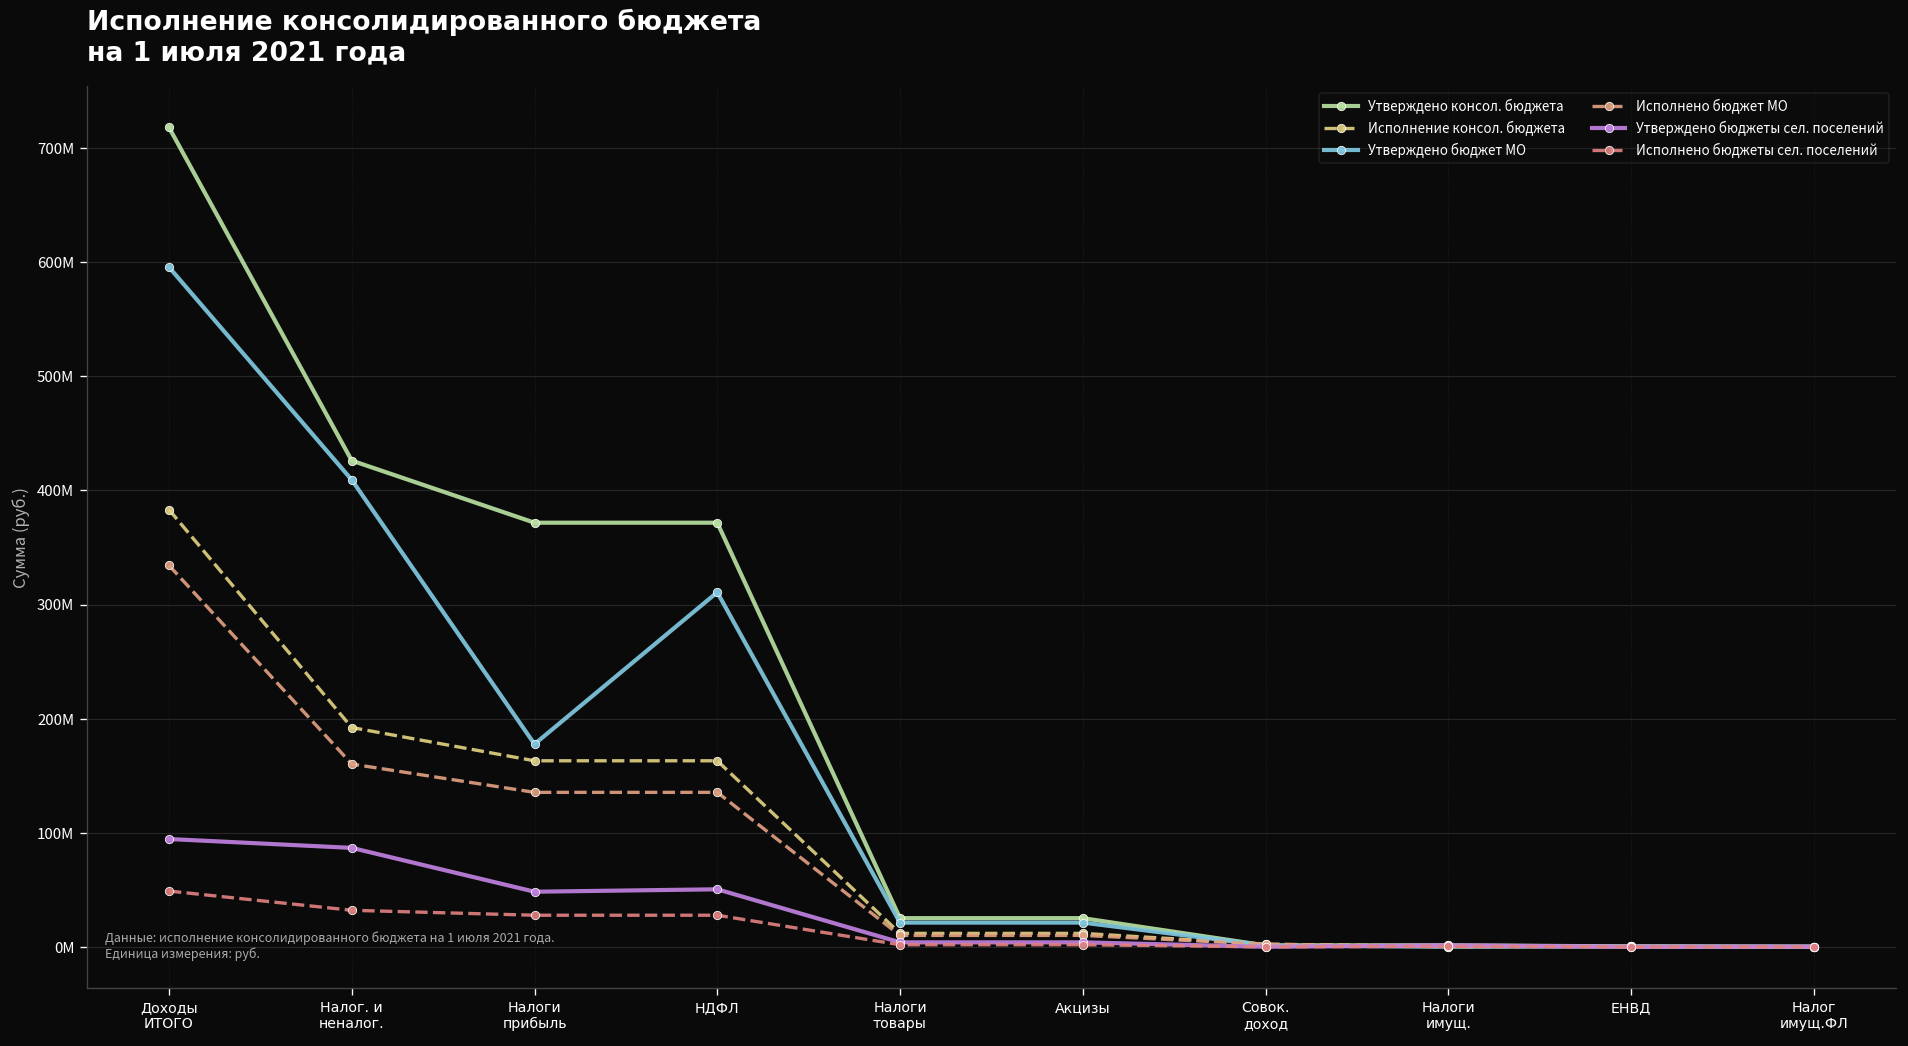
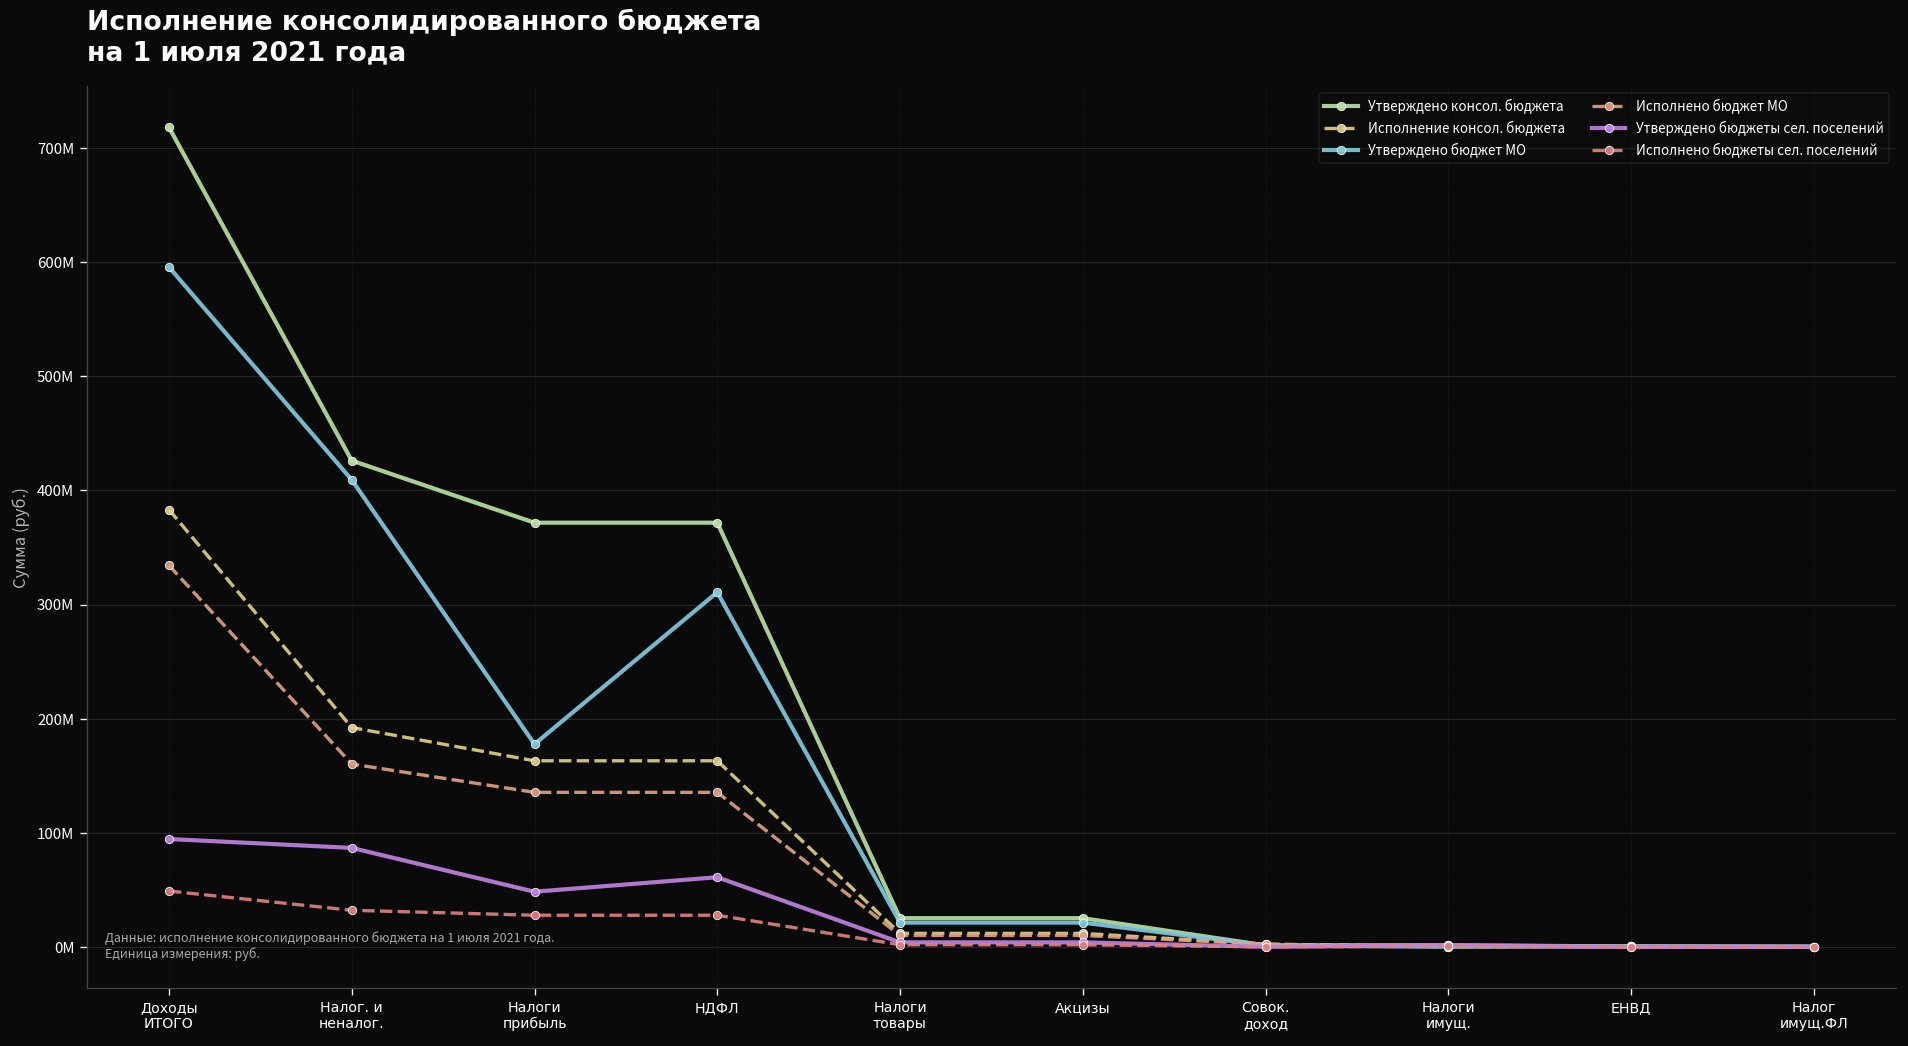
Утверждено бюджеты сел. поселений, НДФЛ: 50000000 -> 60000000
